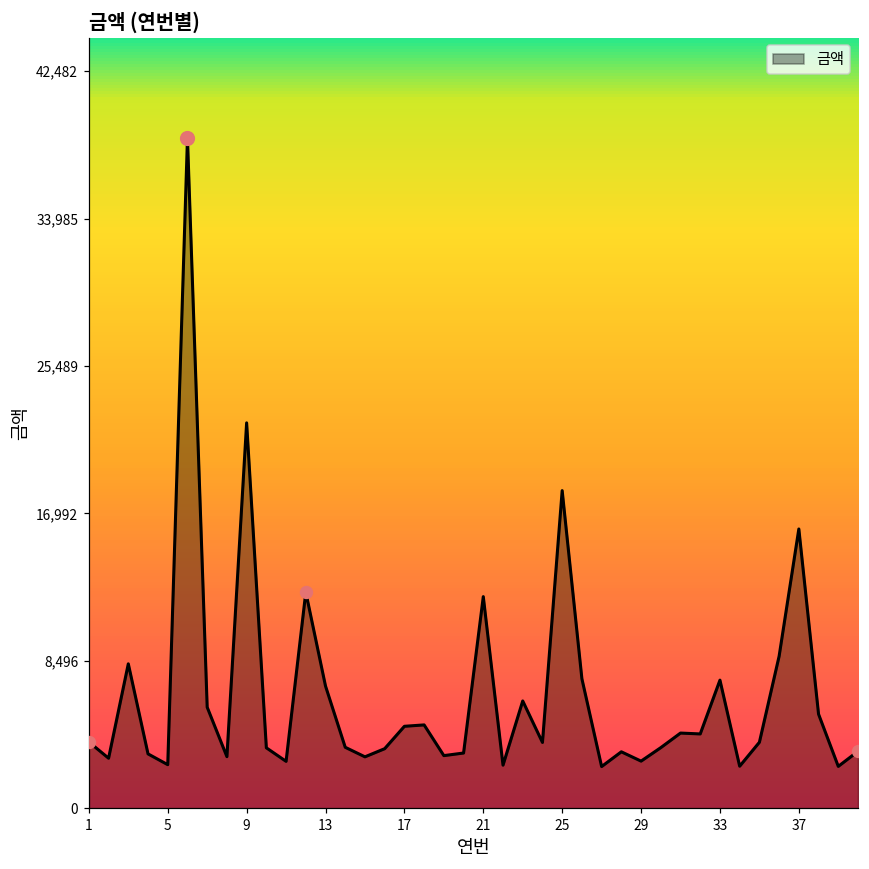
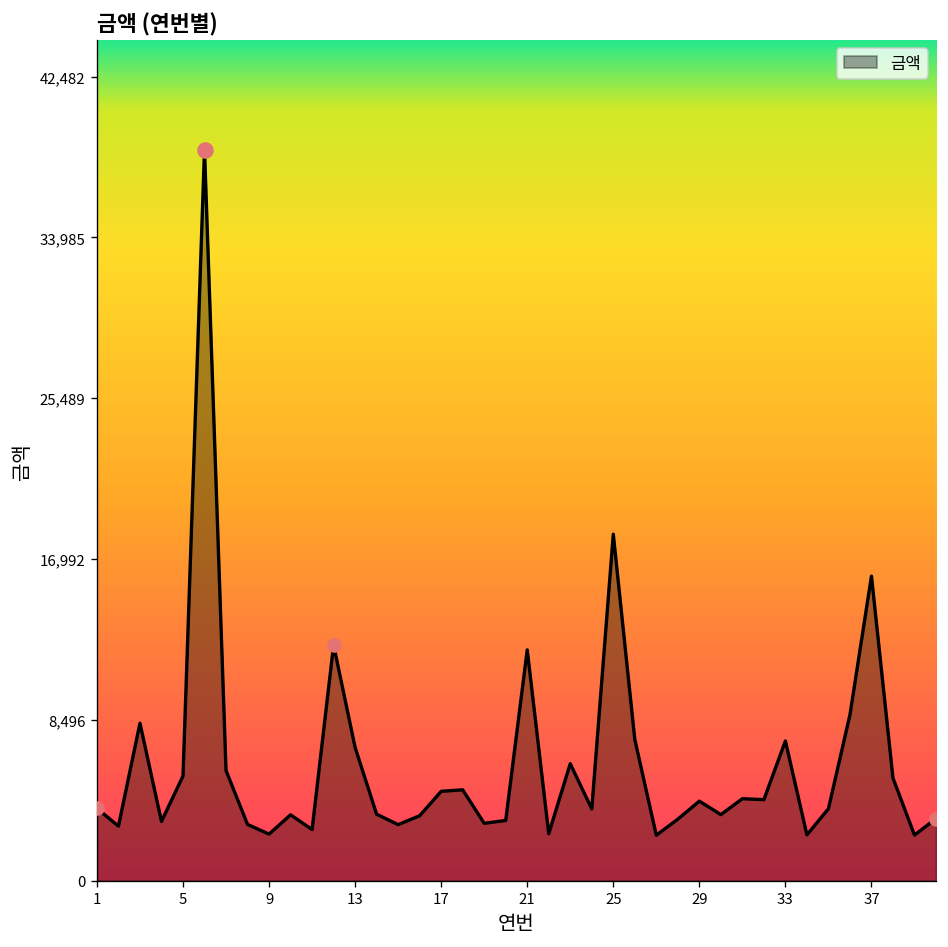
금액, 5: 2,500 -> 5,500
금액, 9: 22,200 -> 2,500
금액, 29: 2,700 -> 4,200
